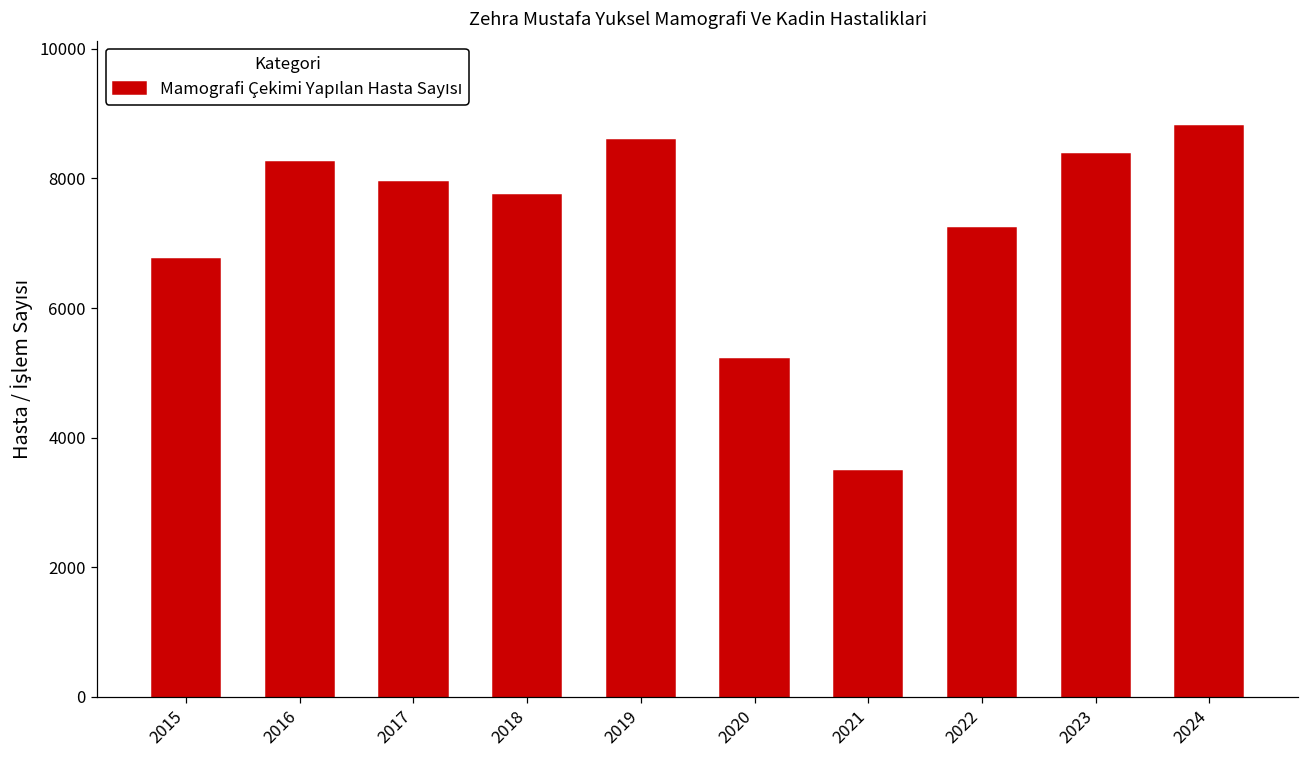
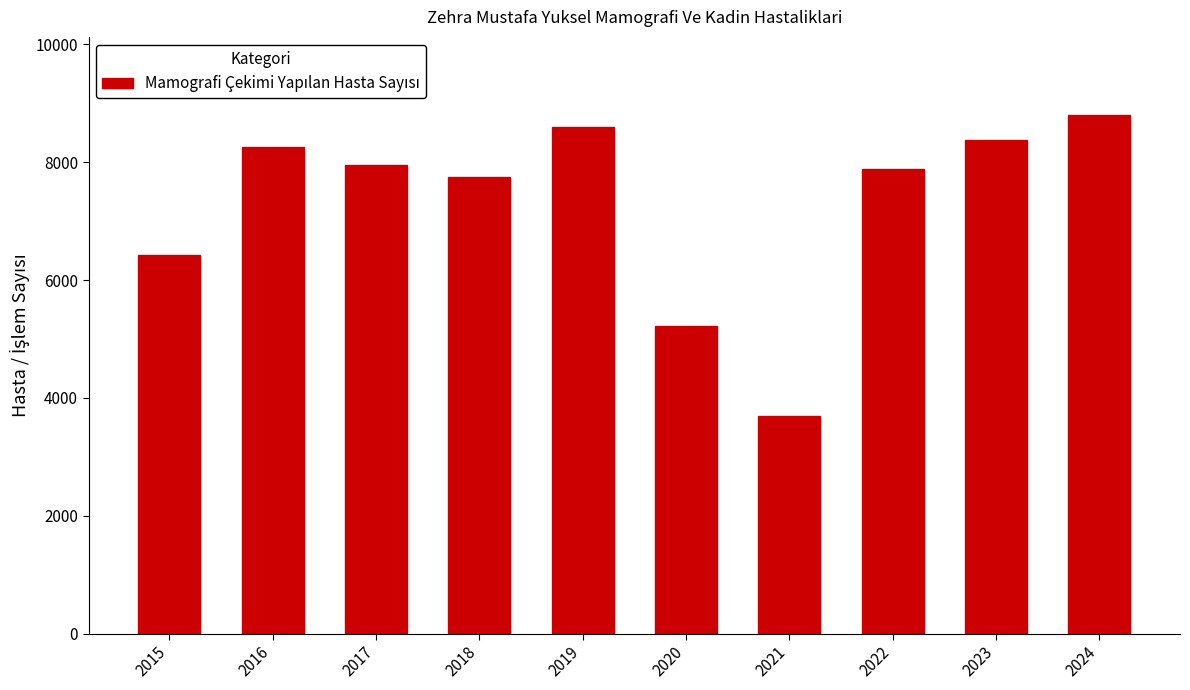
2015: 6800 -> 6400
2021: 3500 -> 3700
2022: 7200 -> 7900
